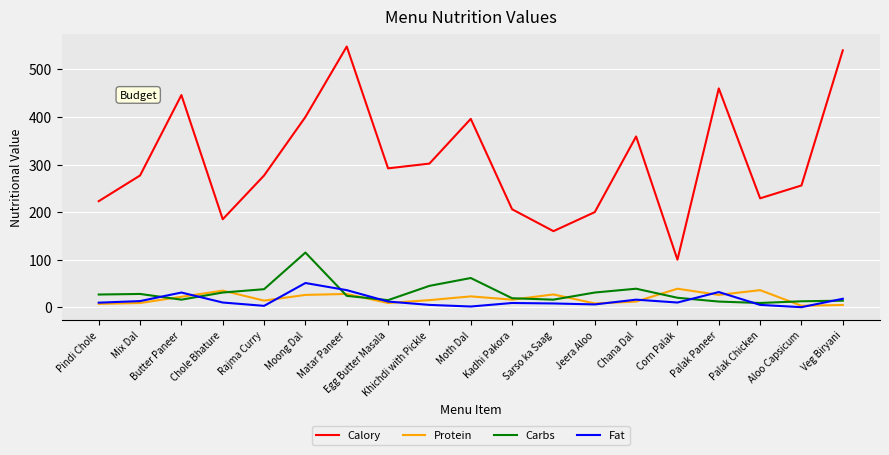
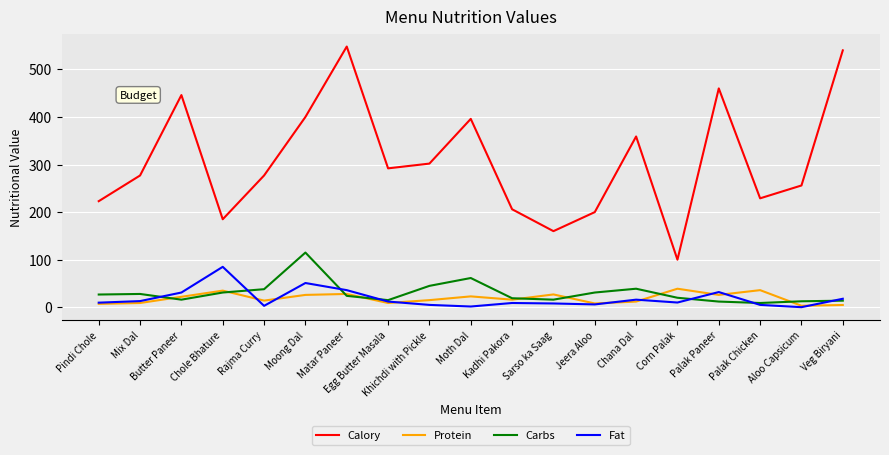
Fat, Chole Bhature: 10 -> 90
